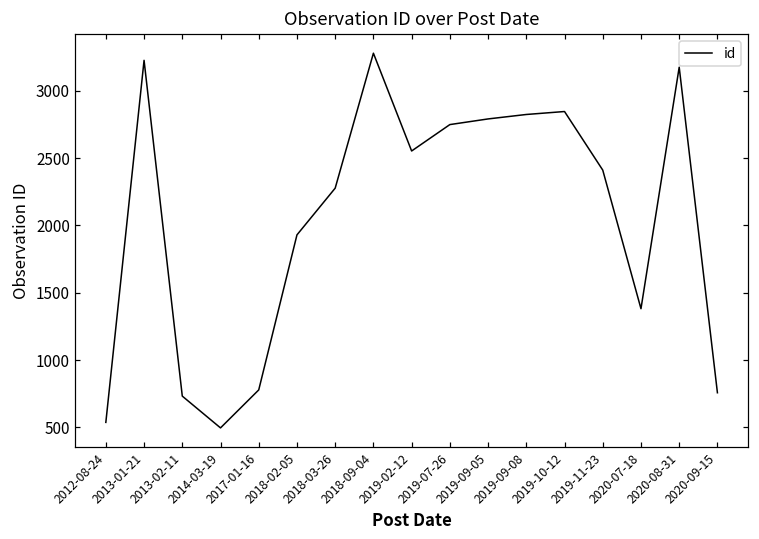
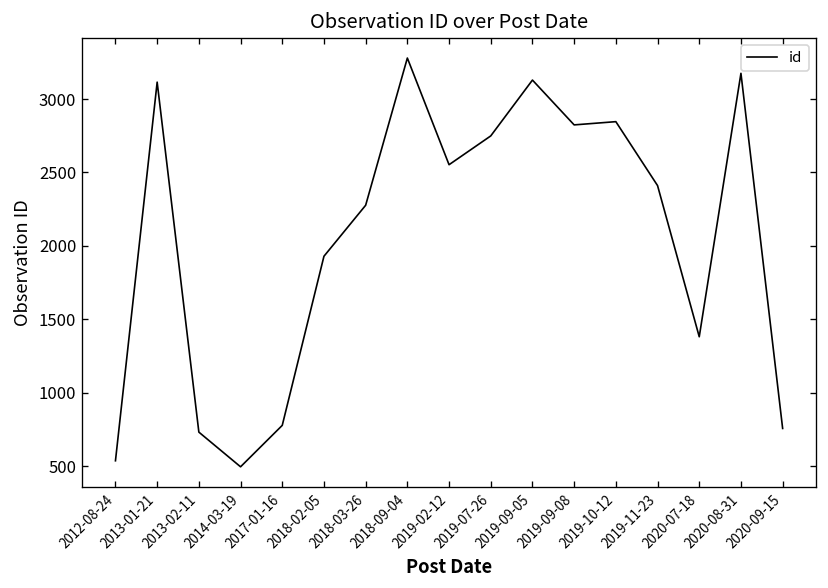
2013-01-21: 3230 -> 3120
2019-09-05: 2790 -> 3130
